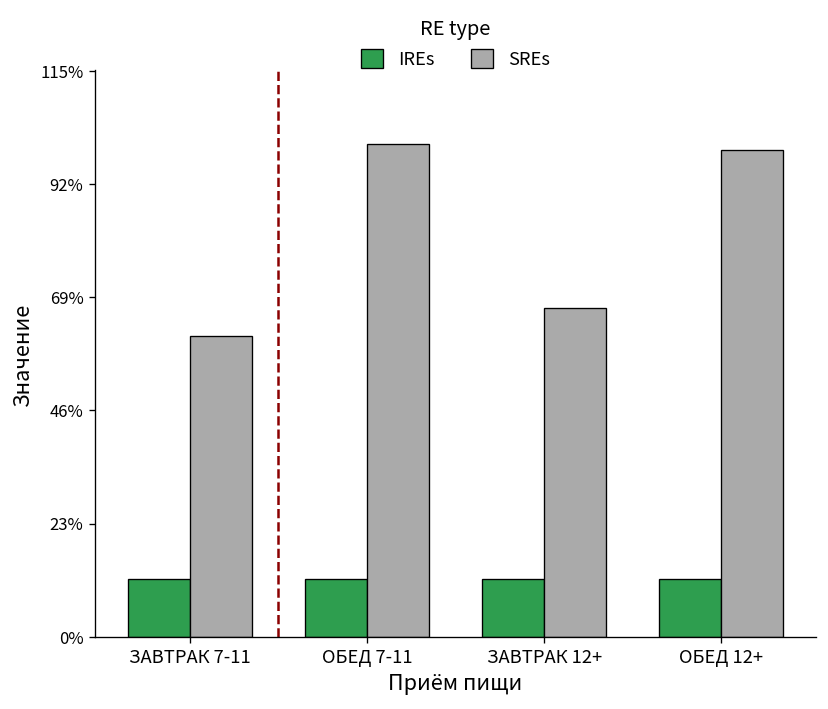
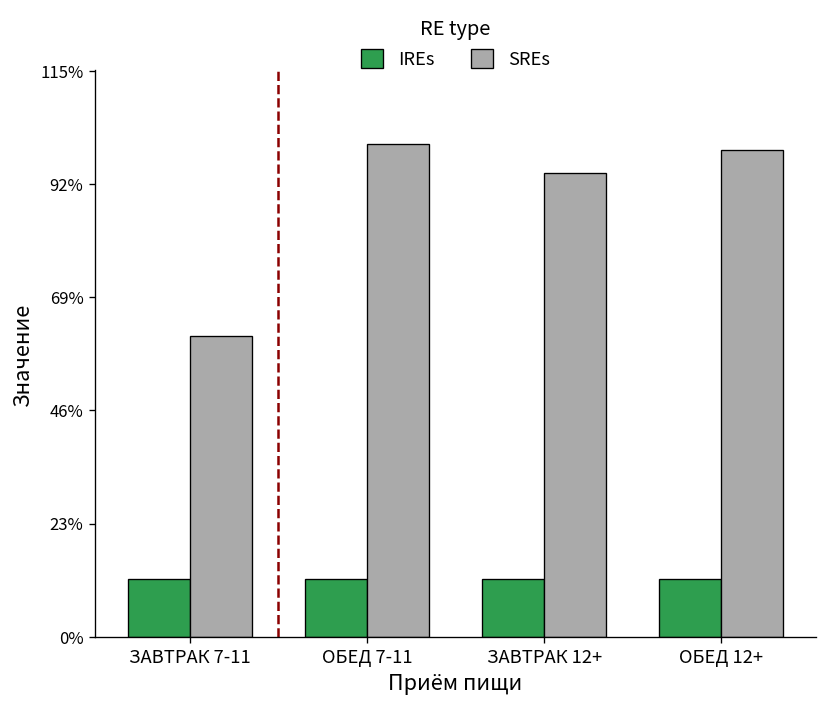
SREs, ЗАВТРАК 12+: 67% -> 94%
